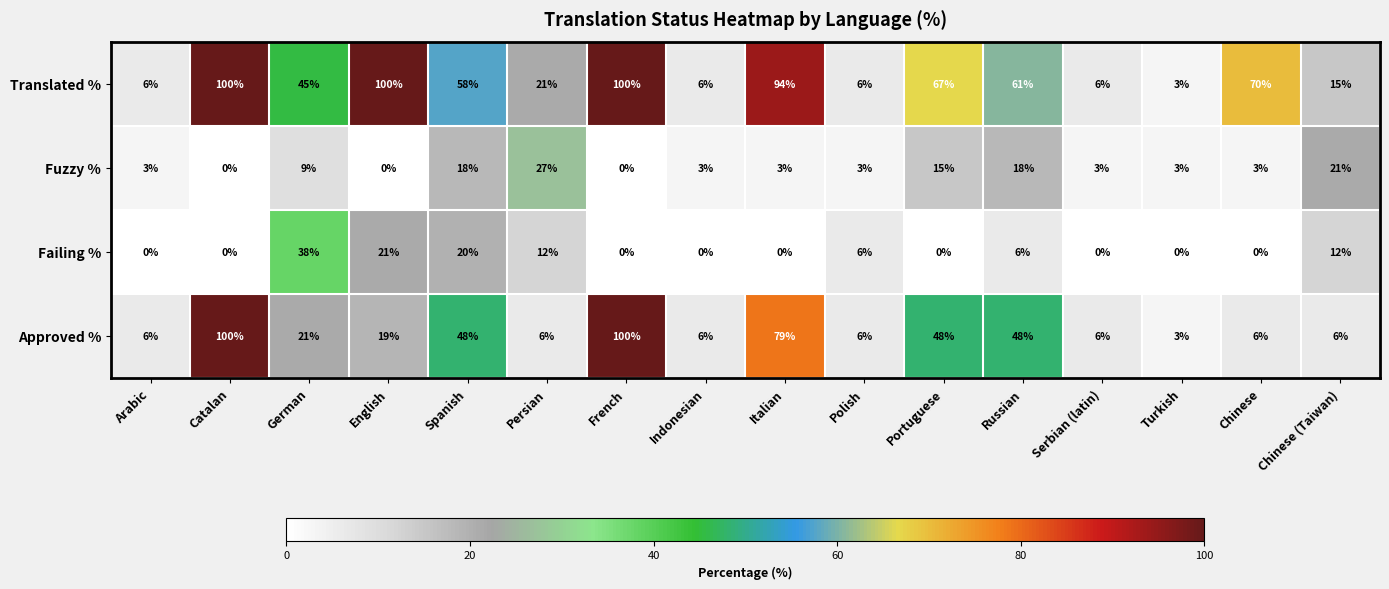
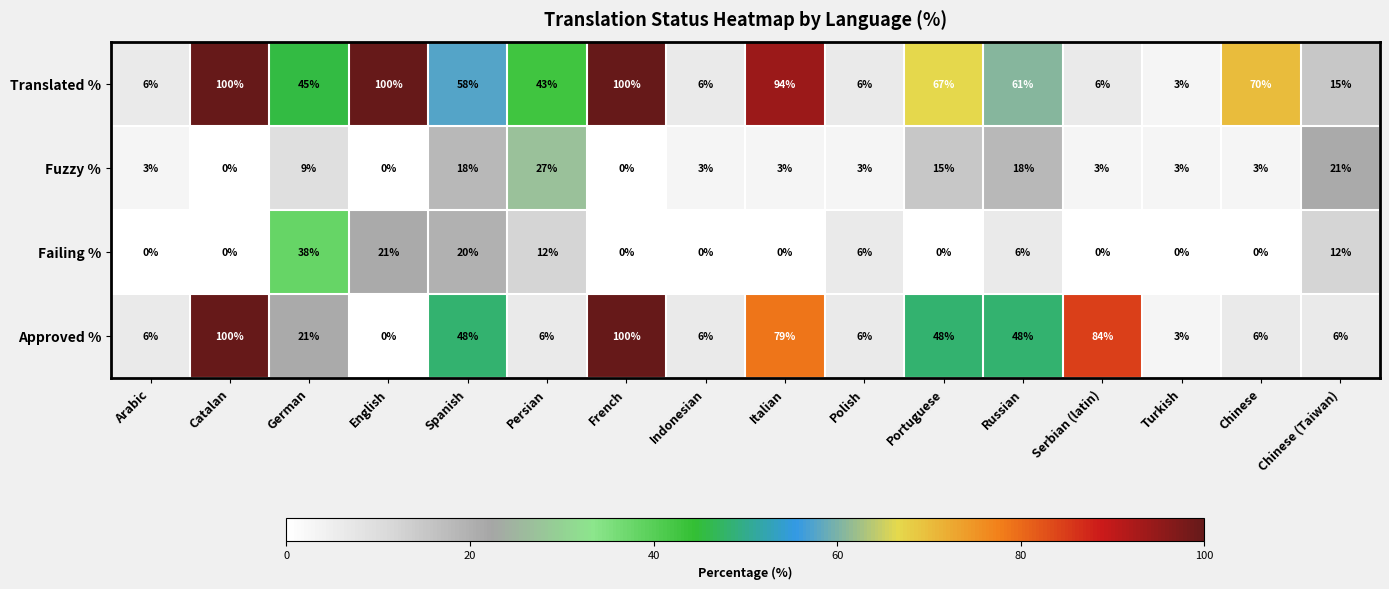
Translated %, Persian: 21% -> 43%
Approved %, English: 19% -> 0%
Approved %, Serbian (latin): 6% -> 84%
